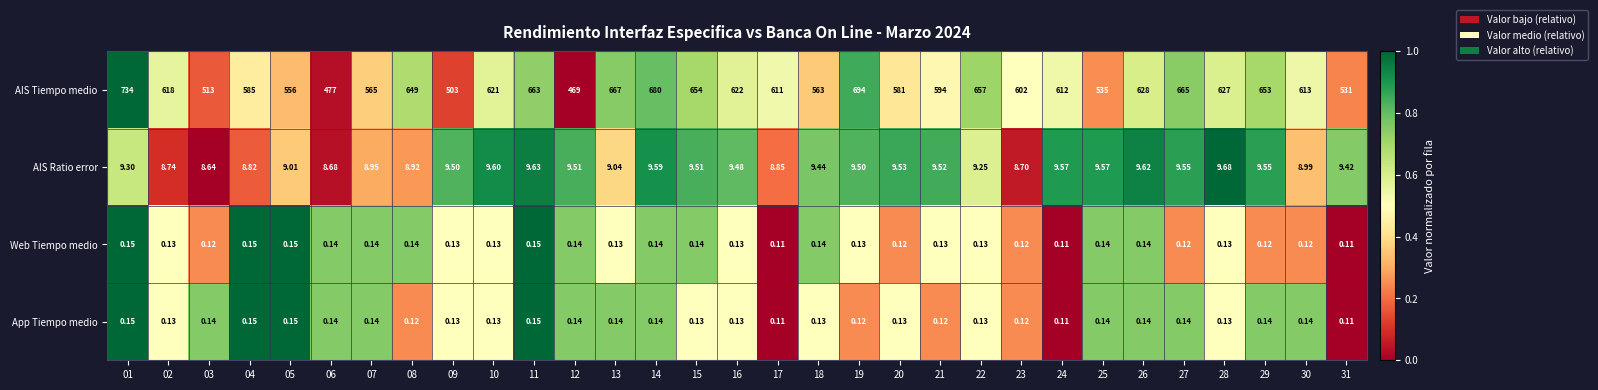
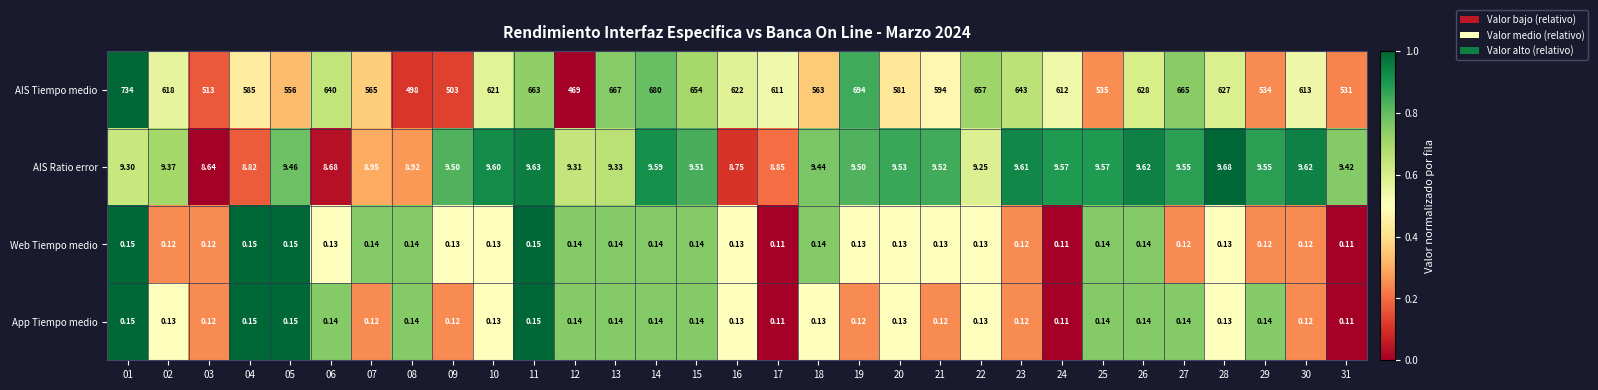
AIS Tiempo medio, 06: 477 -> 640
AIS Tiempo medio, 08: 649 -> 498
AIS Tiempo medio, 23: 602 -> 643
AIS Tiempo medio, 29: 653 -> 534
AIS Ratio error, 02: 8.74 -> 9.37
AIS Ratio error, 05: 9.01 -> 9.46
AIS Ratio error, 12: 9.51 -> 9.31
AIS Ratio error, 13: 9.04 -> 9.33
AIS Ratio error, 16: 9.48 -> 8.75
AIS Ratio error, 23: 8.70 -> 9.61
AIS Ratio error, 30: 8.99 -> 9.62
Web Tiempo medio, 02: 0.13 -> 0.12
Web Tiempo medio, 06: 0.14 -> 0.13
Web Tiempo medio, 13: 0.13 -> 0.14
Web Tiempo medio, 20: 0.12 -> 0.13
App Tiempo medio, 03: 0.14 -> 0.12
App Tiempo medio, 07: 0.14 -> 0.12
App Tiempo medio, 08: 0.12 -> 0.14
App Tiempo medio, 09: 0.13 -> 0.12
App Tiempo medio, 15: 0.13 -> 0.14
App Tiempo medio, 30: 0.14 -> 0.12
